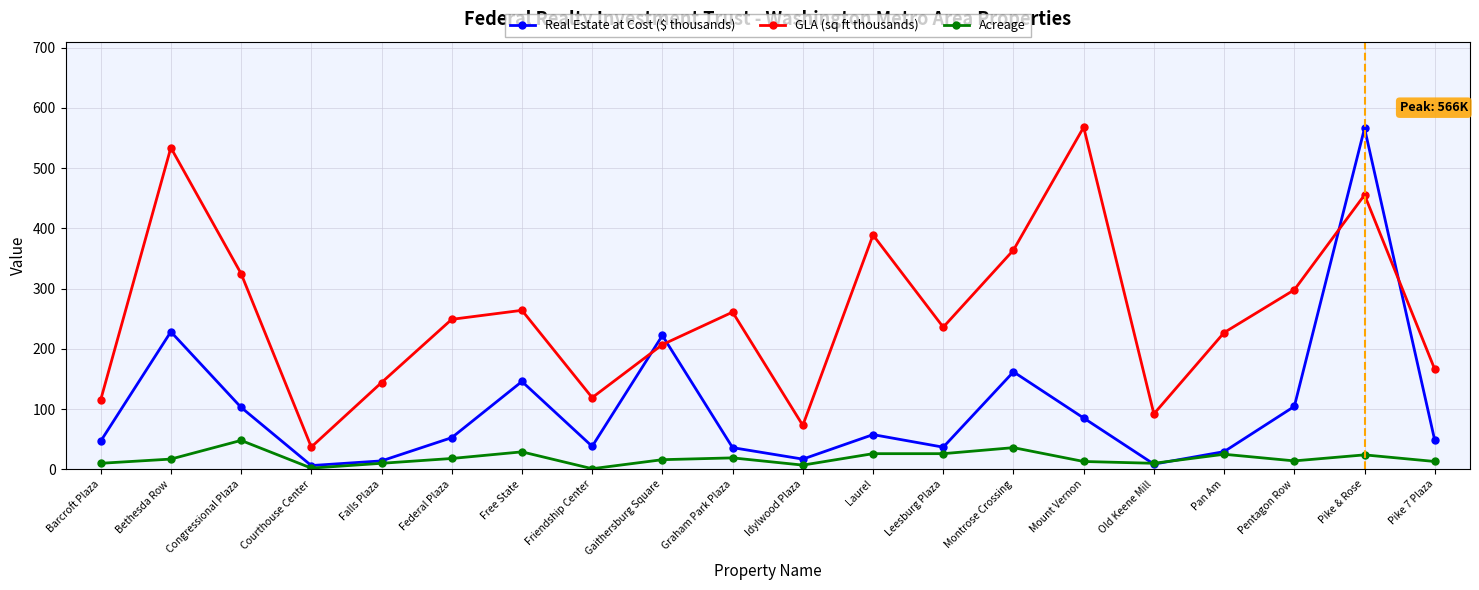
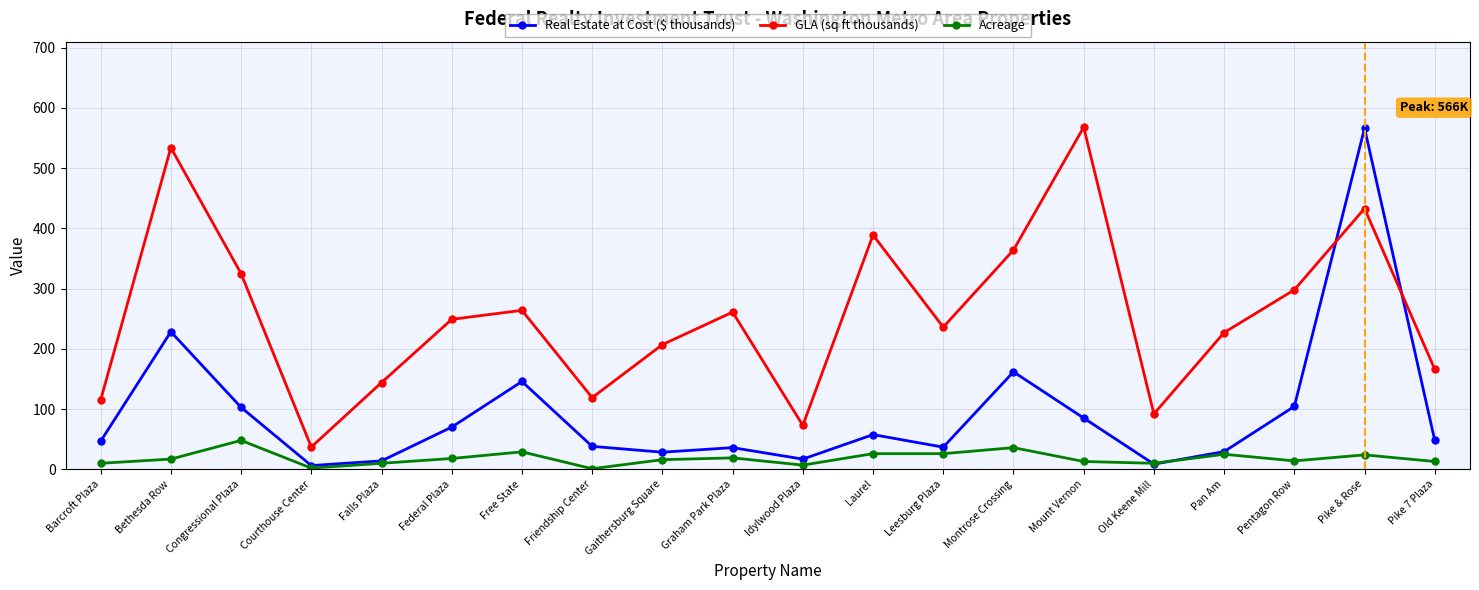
Real Estate at Cost ($ thousands), Federal Plaza: 50 -> 70
Real Estate at Cost ($ thousands), Gaithersburg Square: 220 -> 30
GLA (sq ft thousands), Pike & Rose: 460 -> 430
